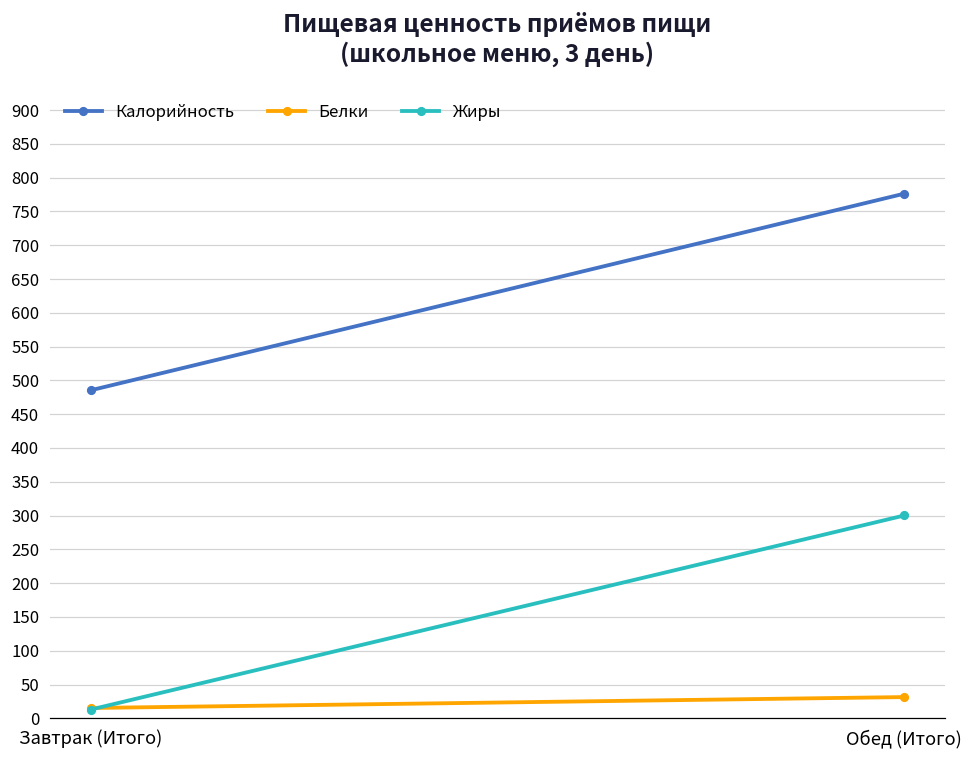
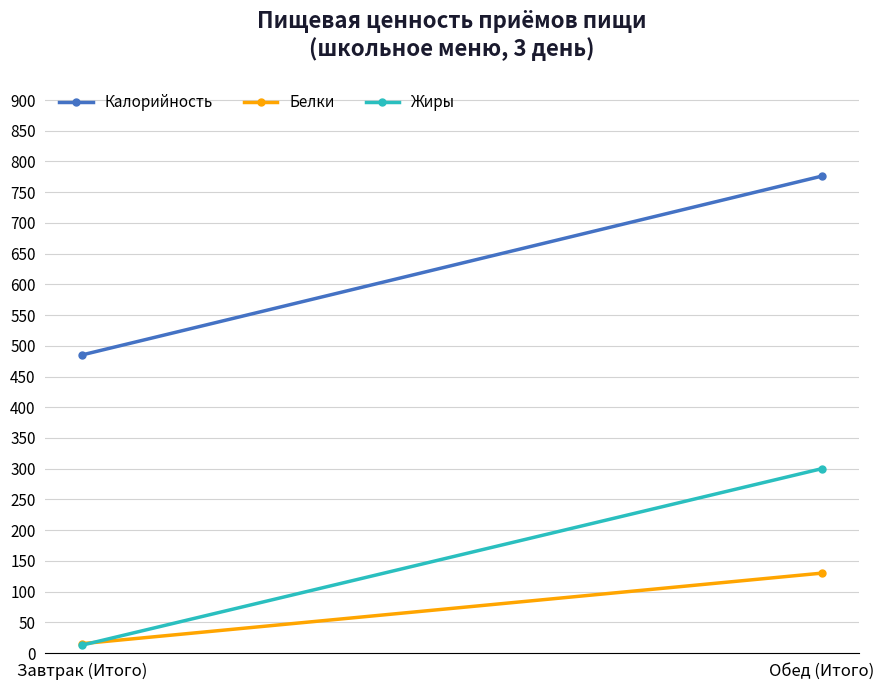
Белки, Обед (Итого): 30 -> 130
